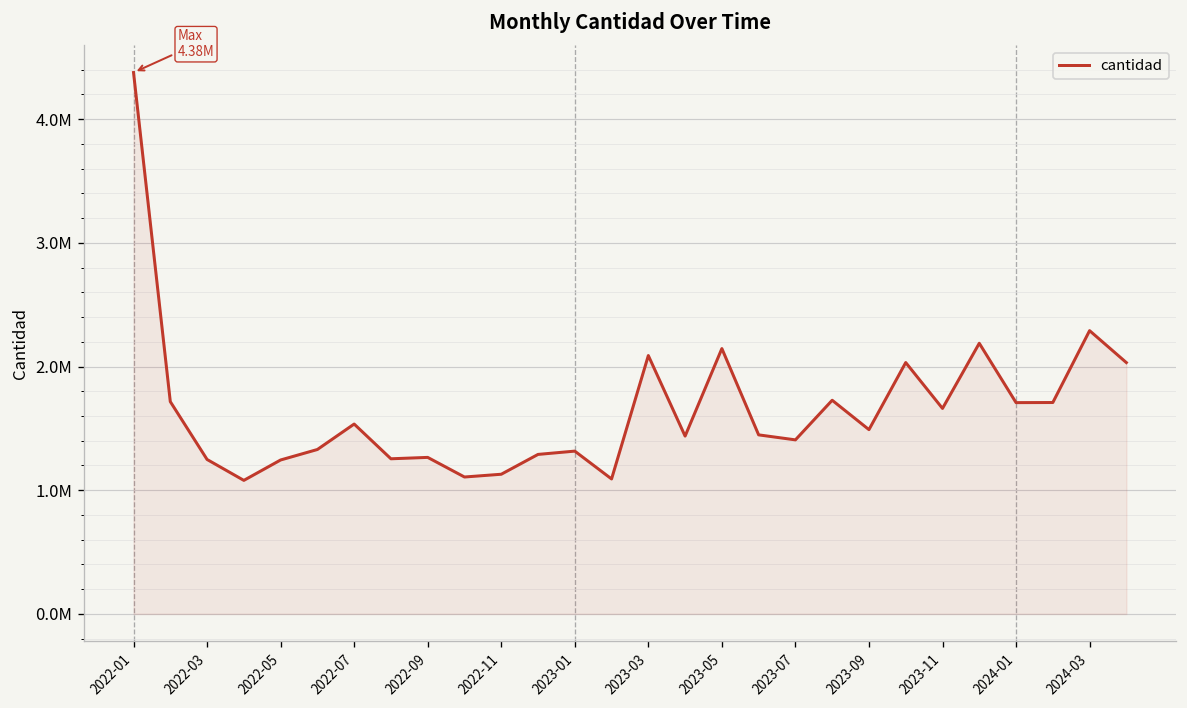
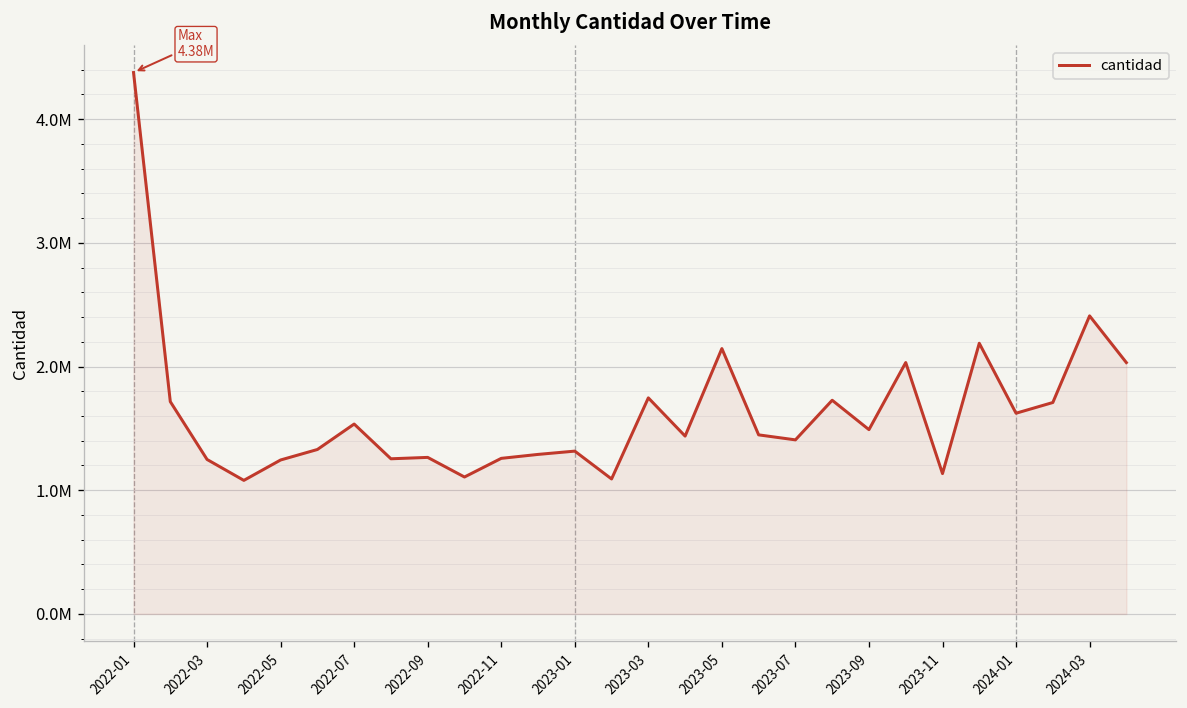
2022-11: 1130000 -> 1260000
2023-03: 2090000 -> 1750000
2023-11: 1660000 -> 1130000
2024-01: 1710000 -> 1620000
2024-03: 2290000 -> 2410000
